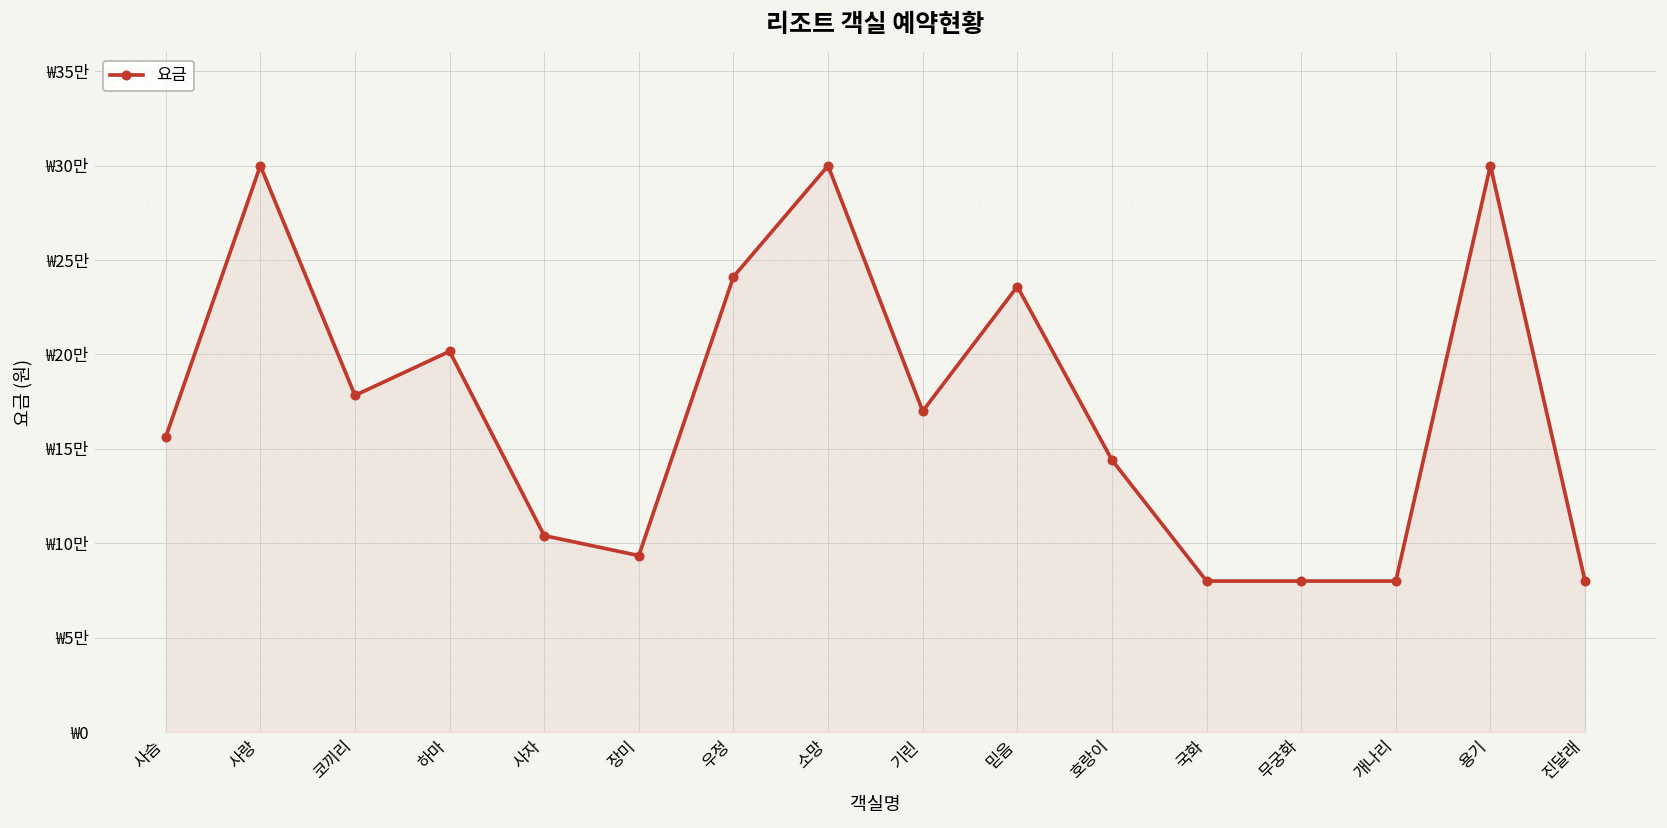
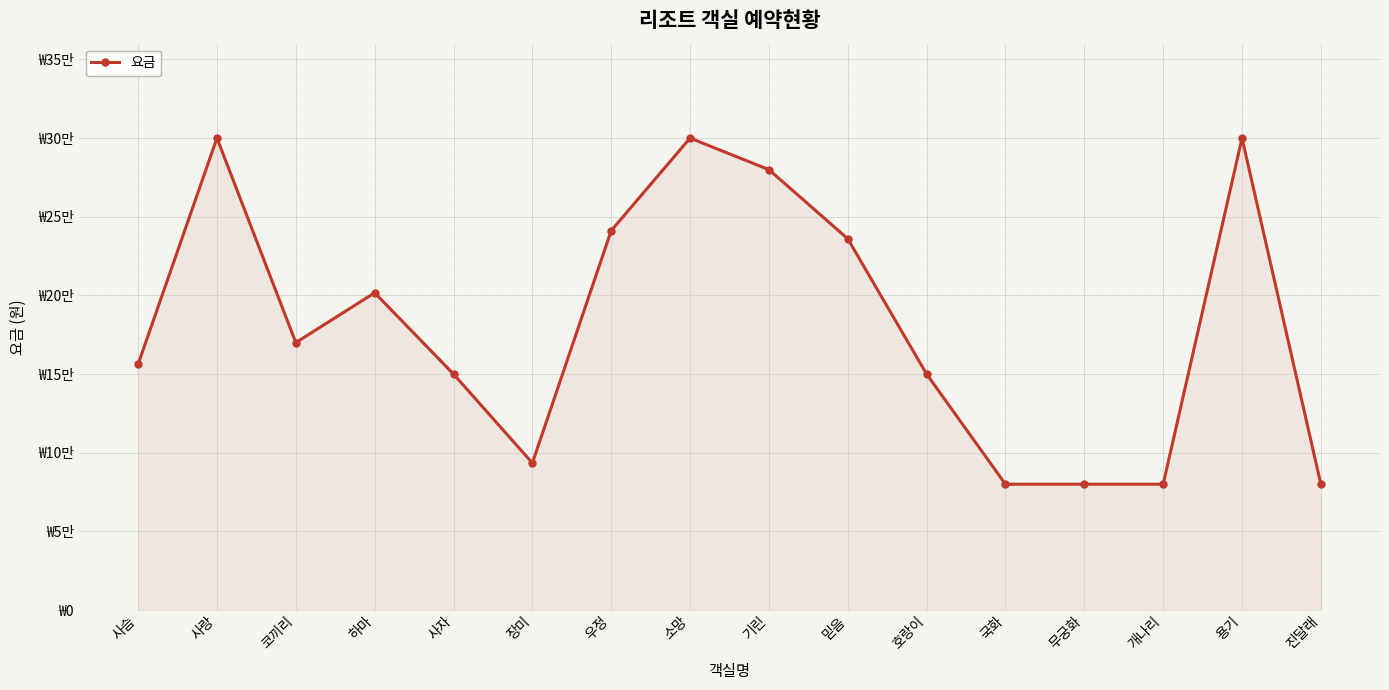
코끼리: ₩17.8만 -> ₩17.0만
사자: ₩10.4만 -> ₩15.0만
기린: ₩17.0만 -> ₩28.0만
호랑이: ₩14.4만 -> ₩15.0만
